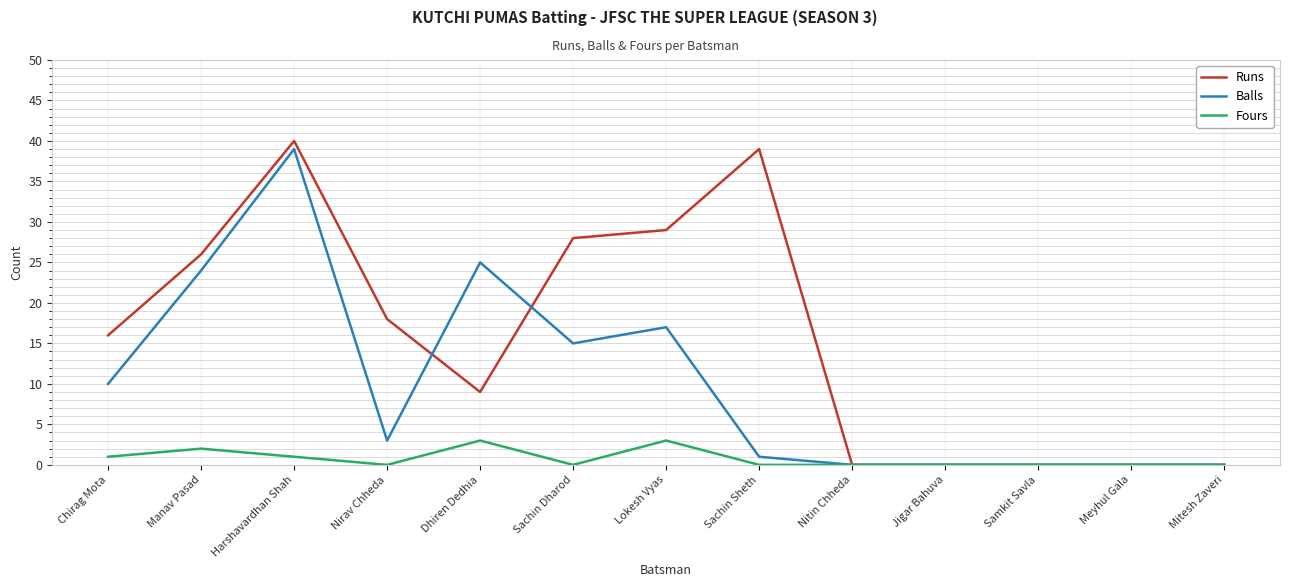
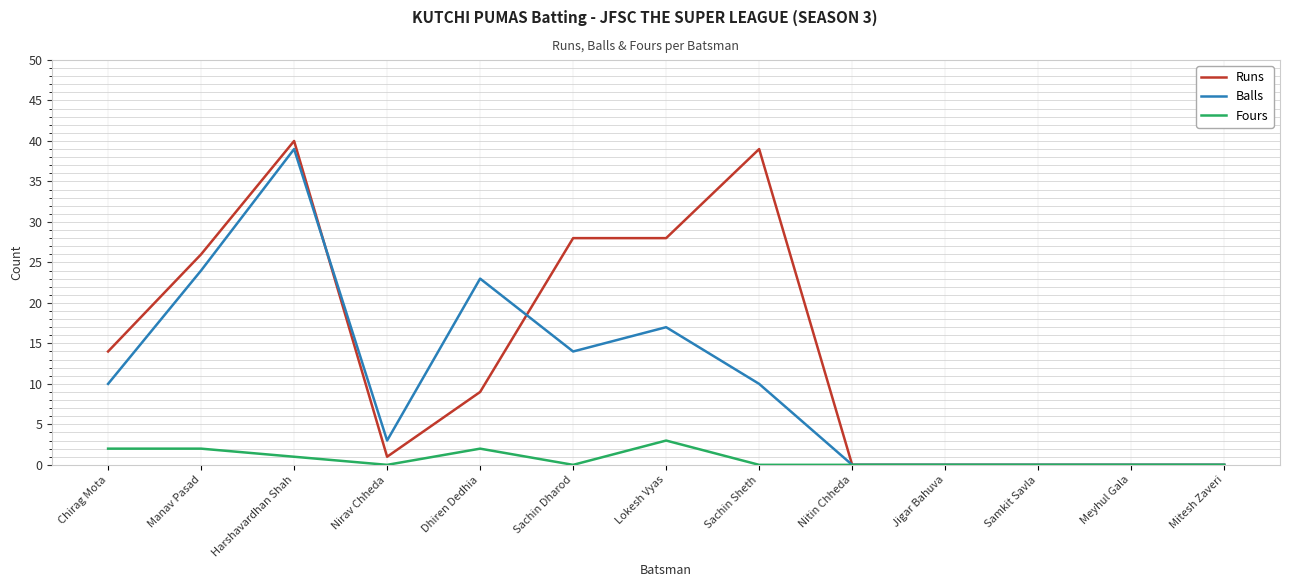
Runs, Chirag Mota: 16 -> 14
Fours, Chirag Mota: 1 -> 2
Runs, Nirav Chheda: 18 -> 1
Balls, Dhiren Dedhia: 25 -> 23
Fours, Dhiren Dedhia: 3 -> 2
Balls, Sachin Dharod: 15 -> 14
Runs, Lokesh Vyas: 29 -> 28
Balls, Sachin Sheth: 1 -> 10
